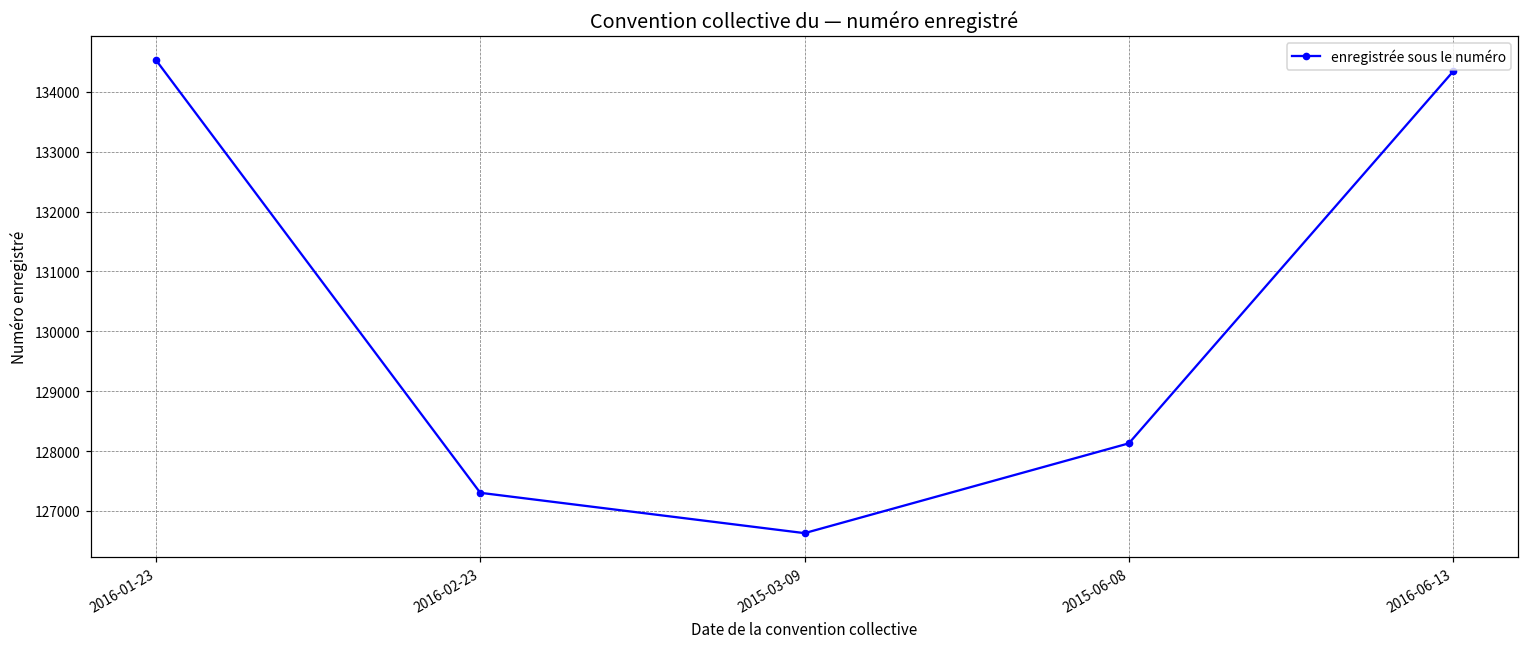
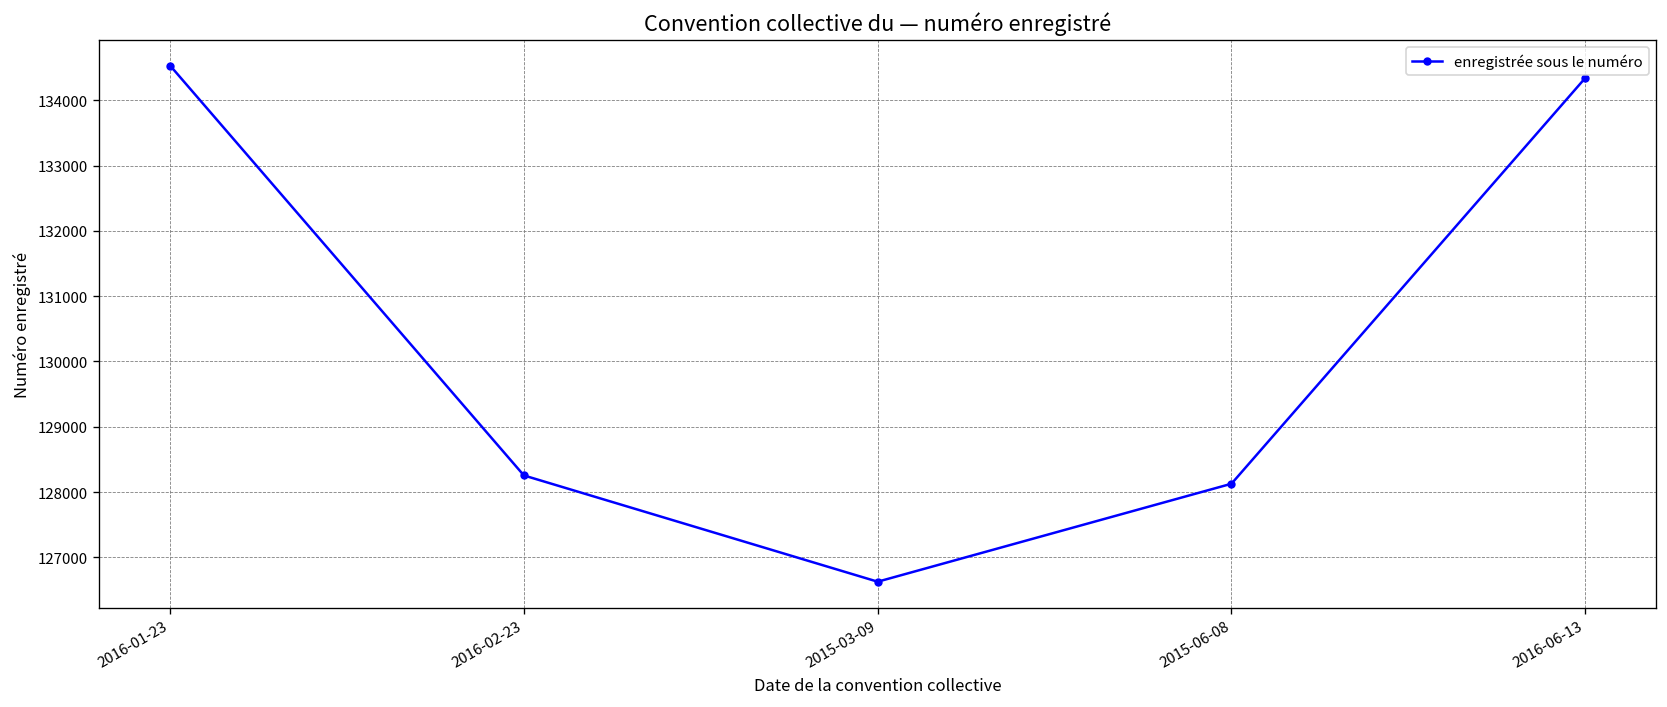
2016-02-23: 127300 -> 128300
